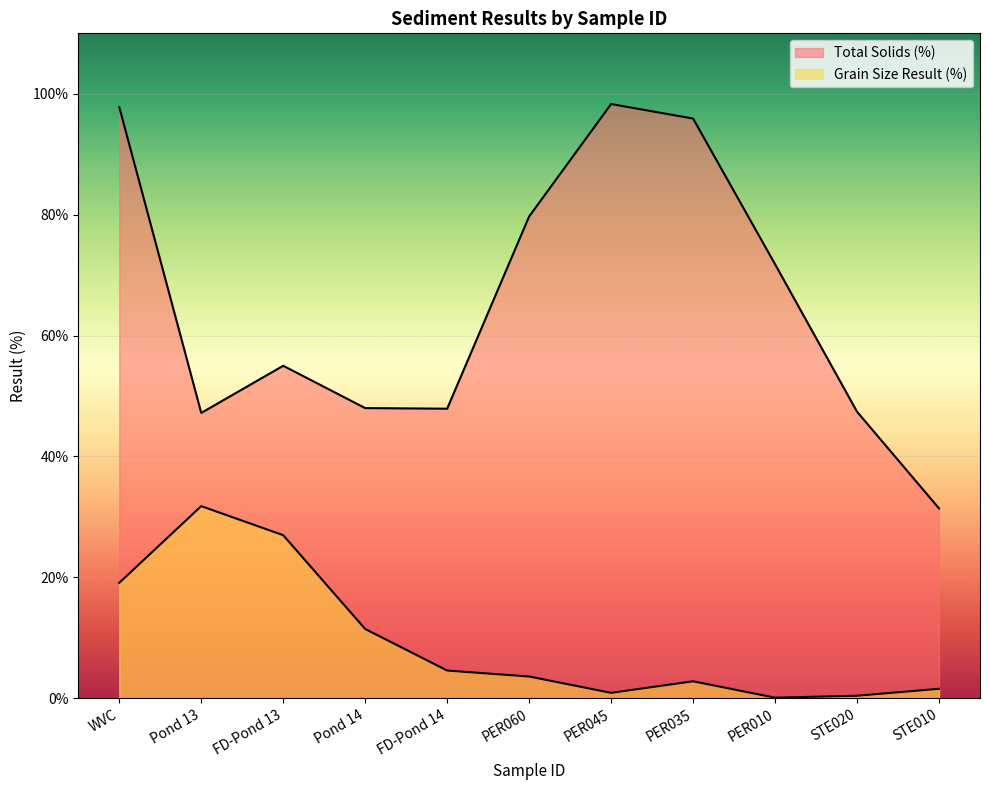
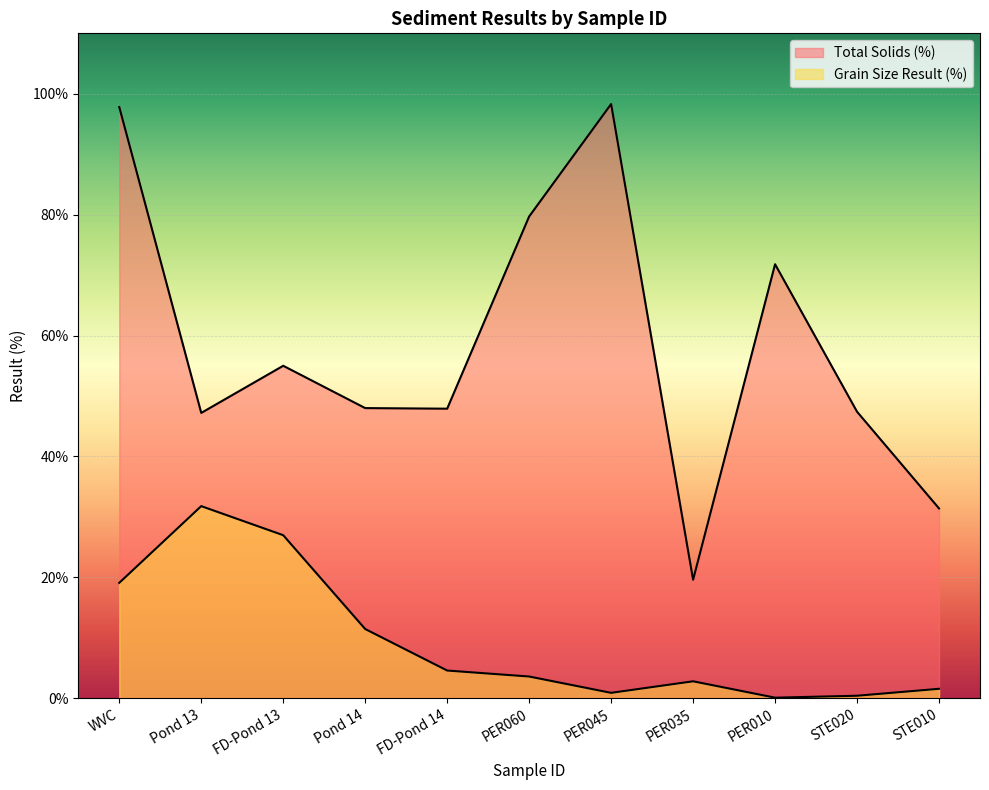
Total Solids (%), PER035: 96% -> 20%
